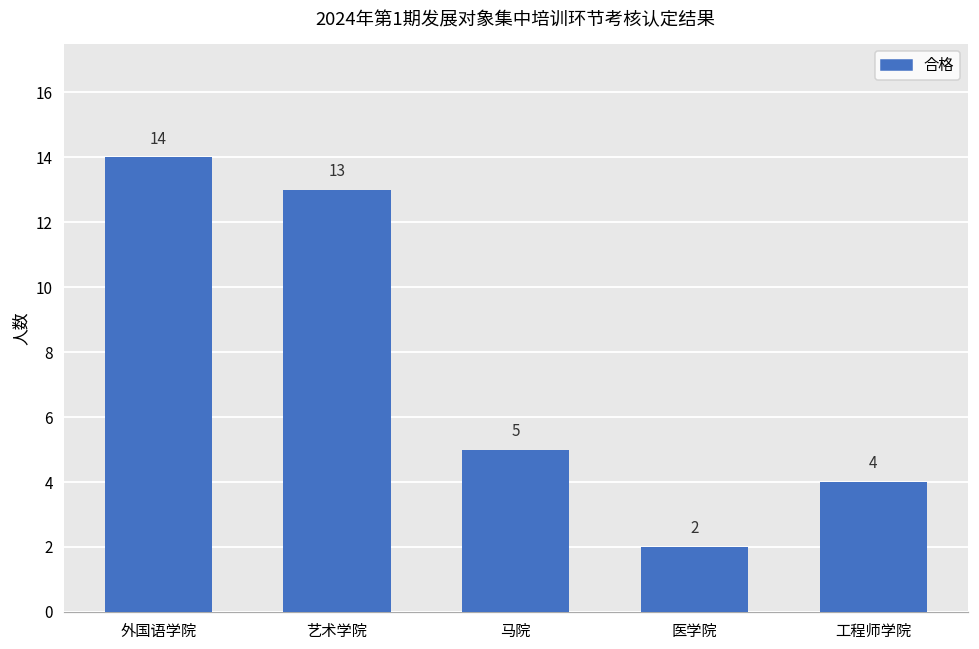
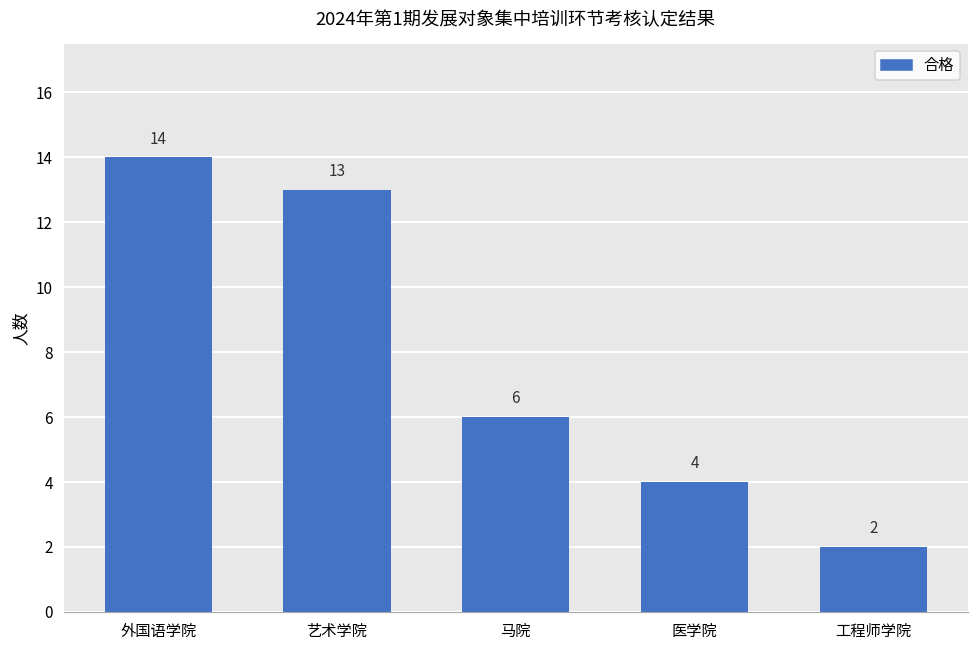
马院: 5 -> 6
医学院: 2 -> 4
工程师学院: 4 -> 2
